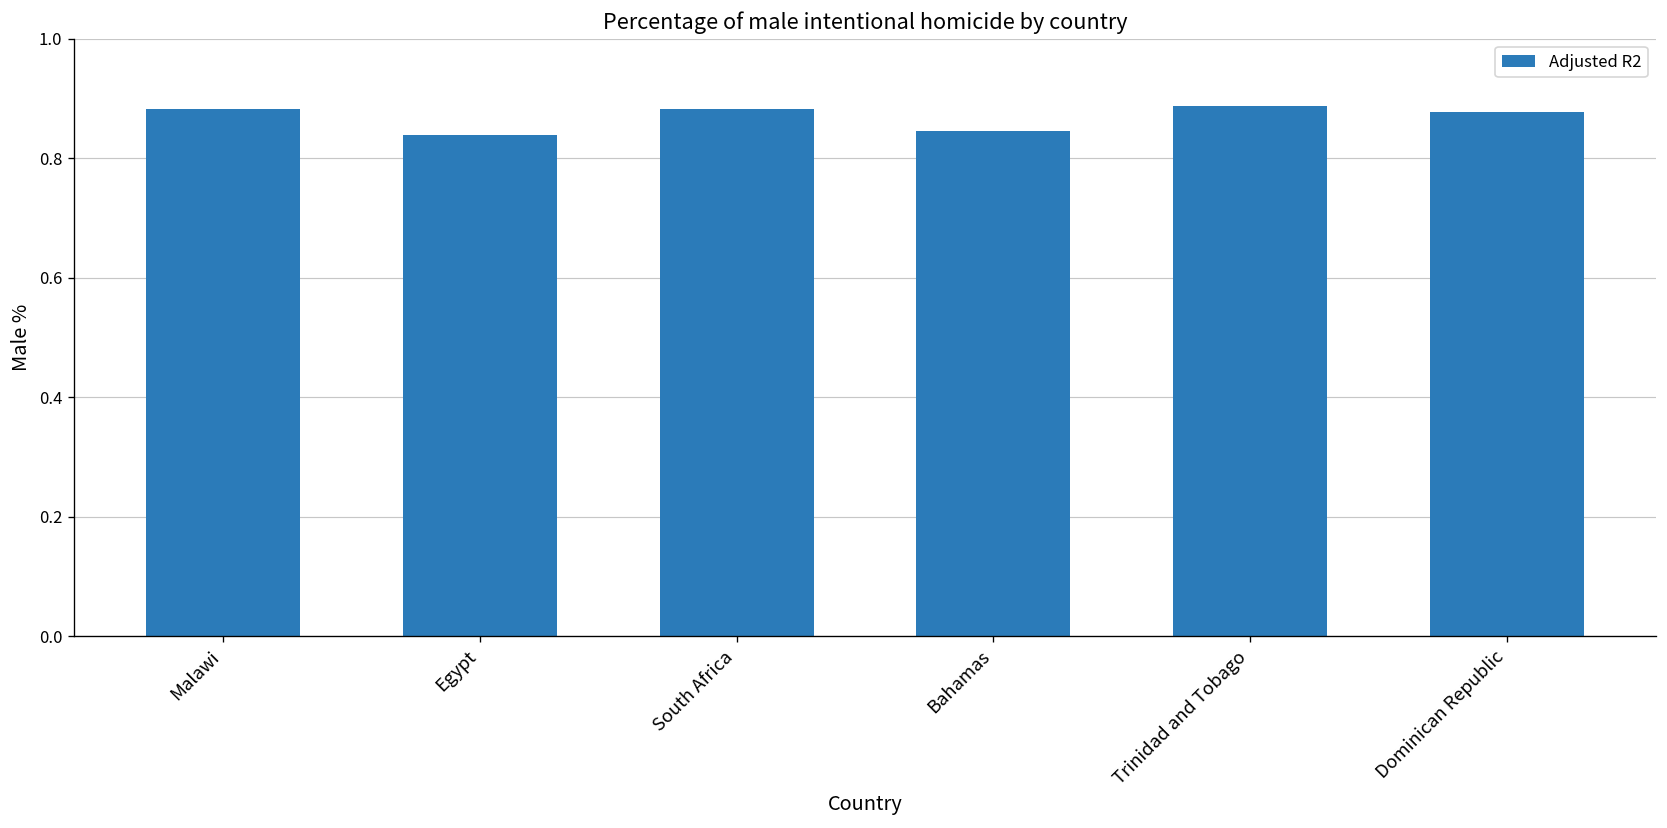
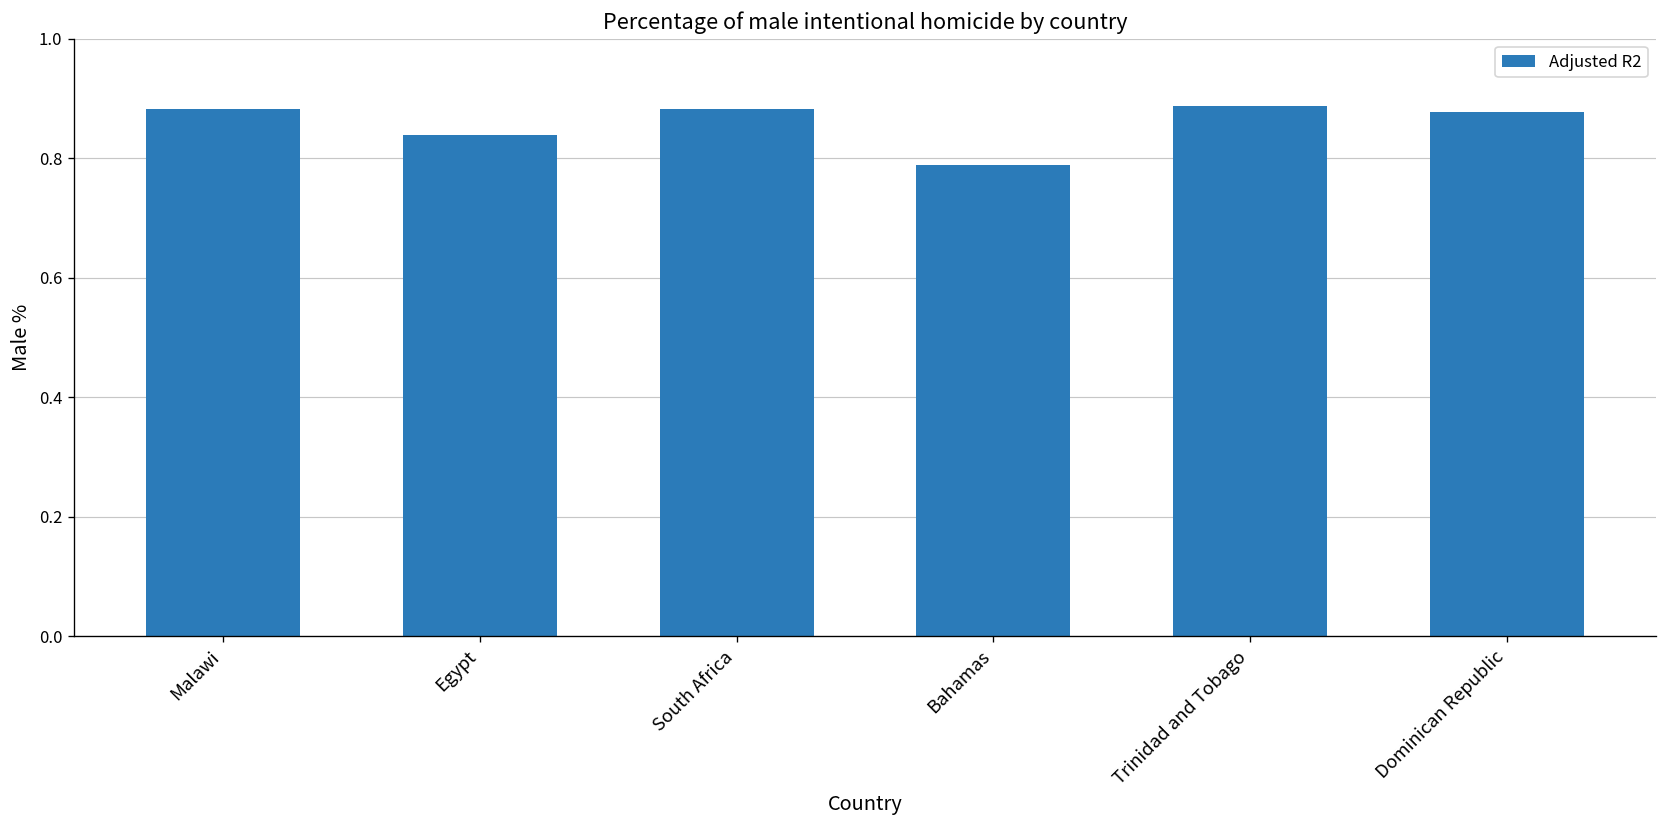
Bahamas: 0.85 -> 0.79
